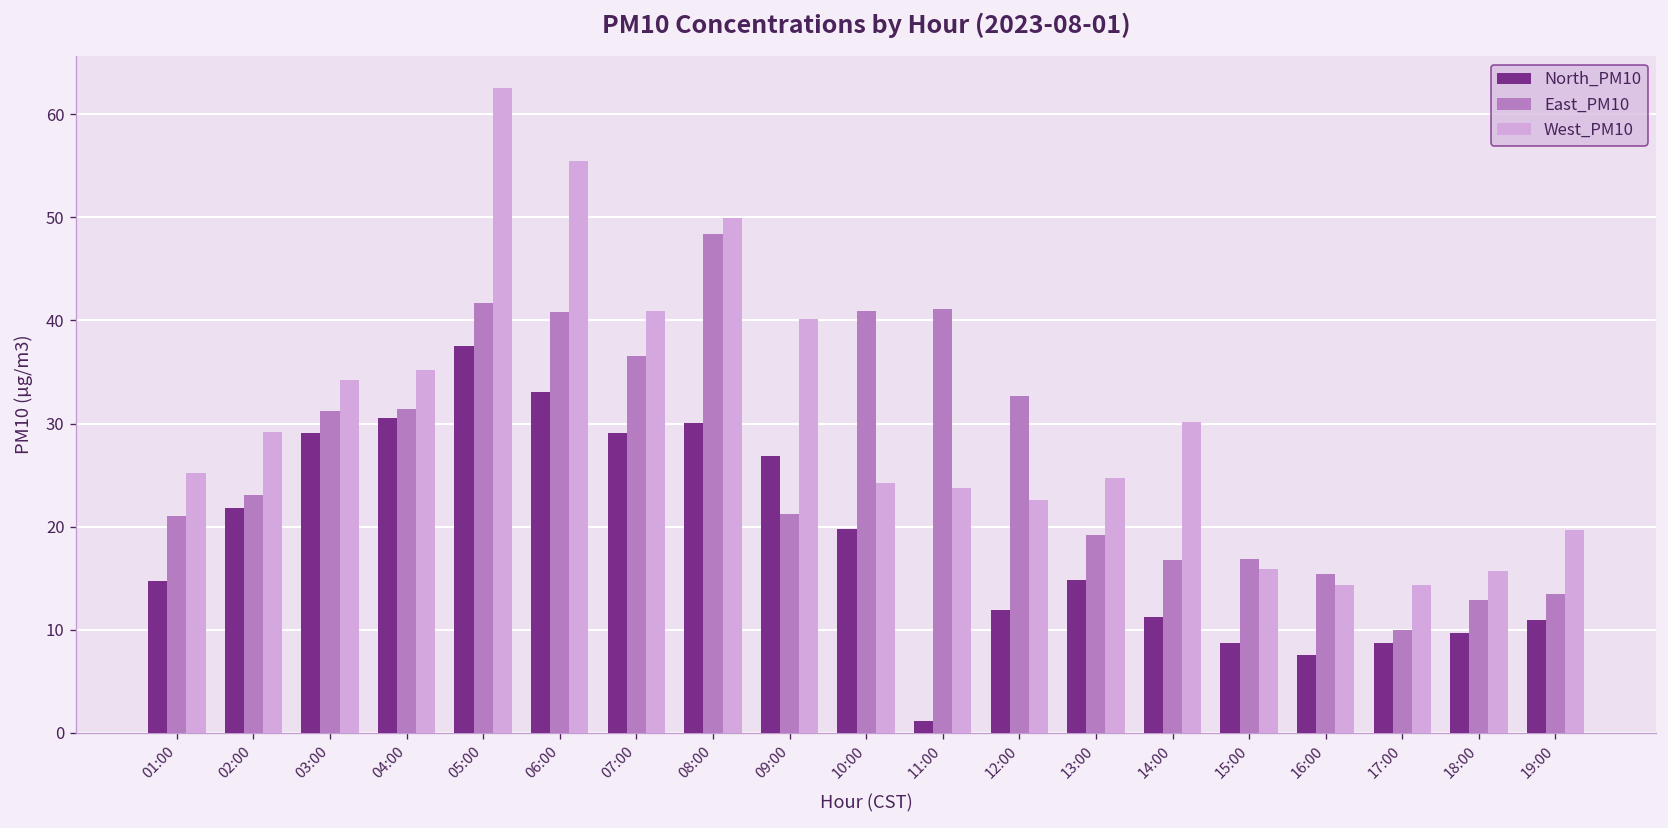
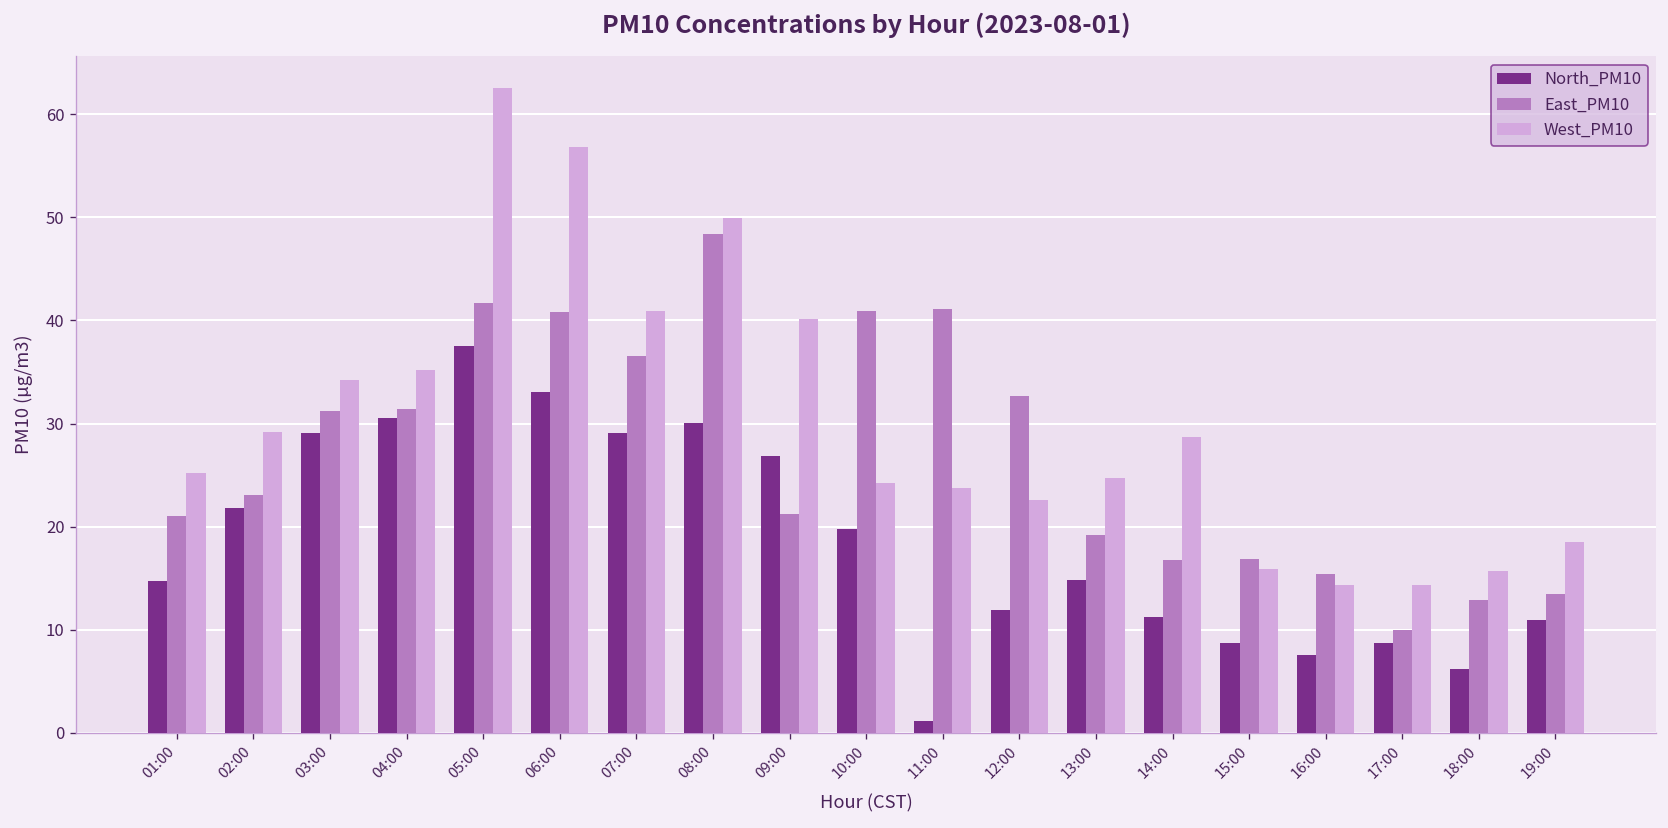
West_PM10, 06:00: 56 -> 57
West_PM10, 14:00: 30 -> 29
North_PM10, 18:00: 10 -> 6
West_PM10, 19:00: 20 -> 19
